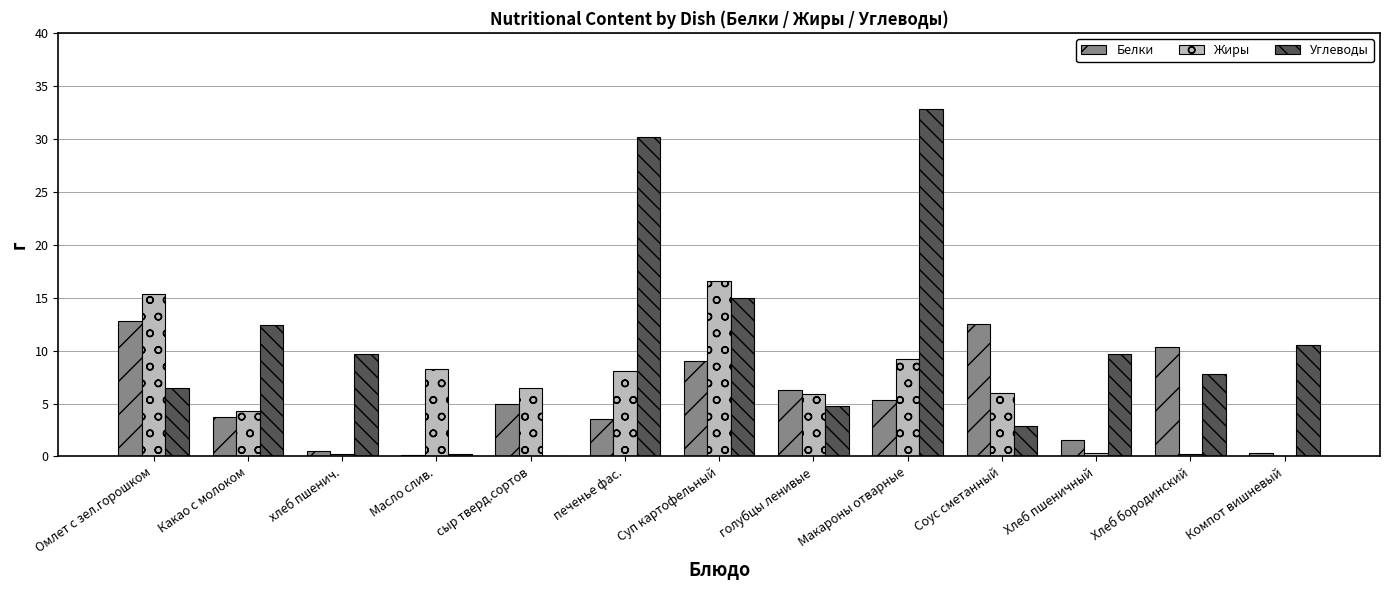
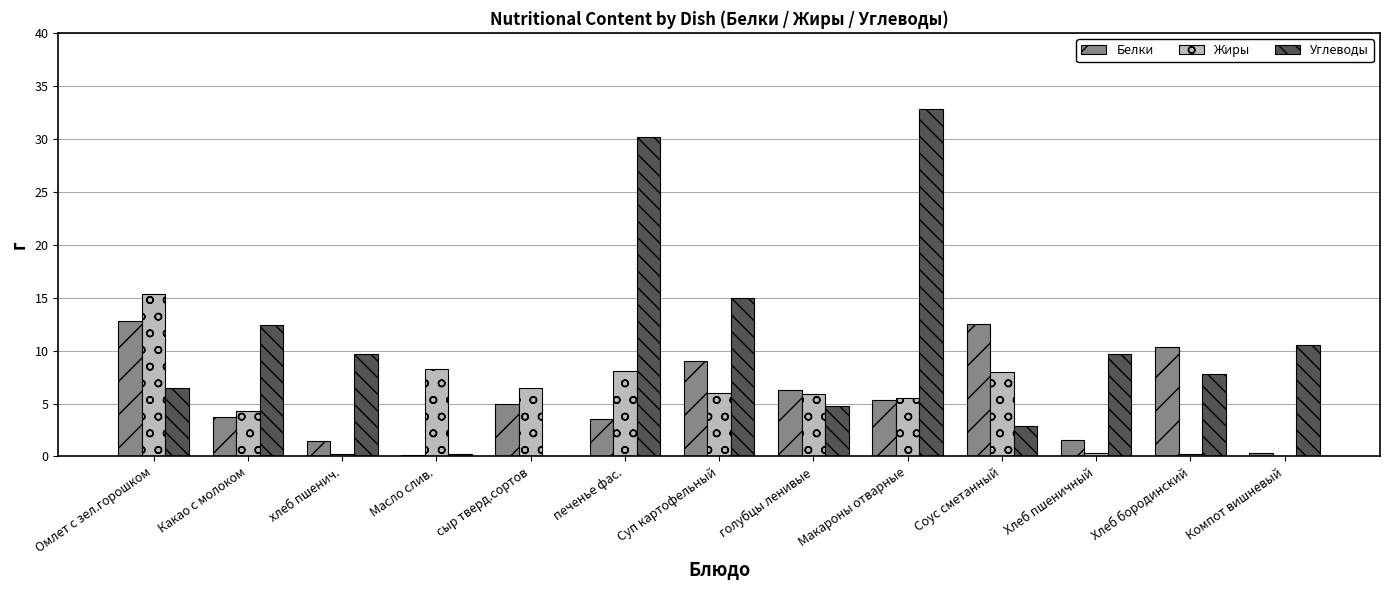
Белки, хлеб пшенич.: 0.5 -> 1.5
Жиры, Суп картофельный: 16.6 -> 6.0
Жиры, Макароны отварные: 9.2 -> 5.5
Жиры, Соус сметанный: 6 -> 8
